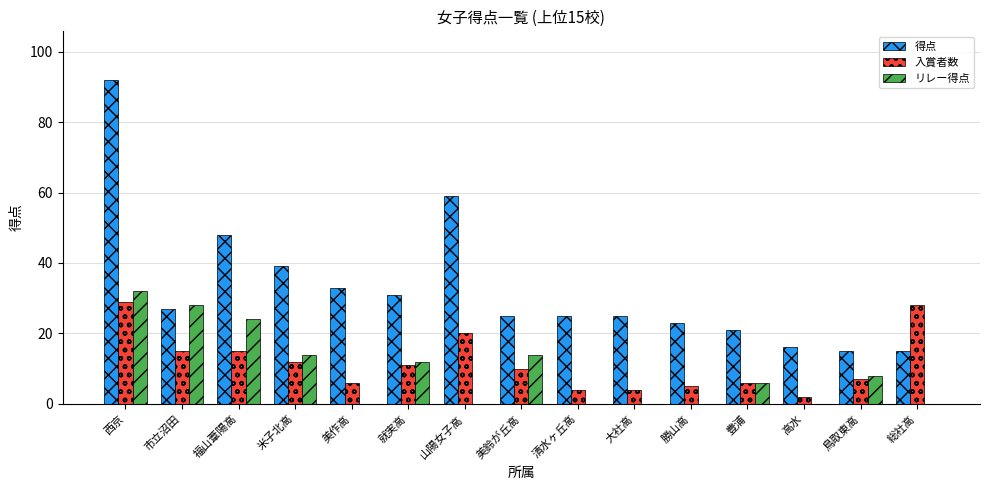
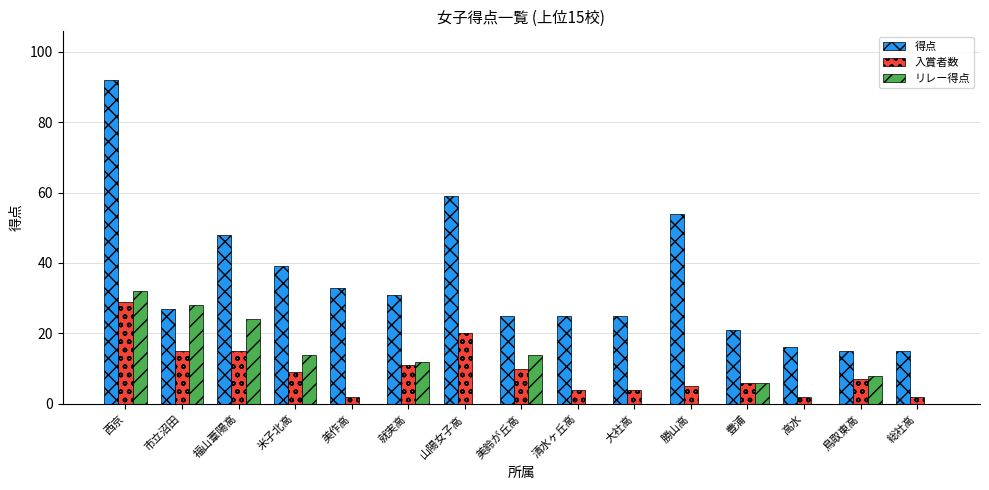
入賞者数, 米子北高: 12 -> 9
入賞者数, 美作高: 6 -> 2
得点, 勝山高: 23 -> 54
入賞者数, 総社高: 28 -> 2
